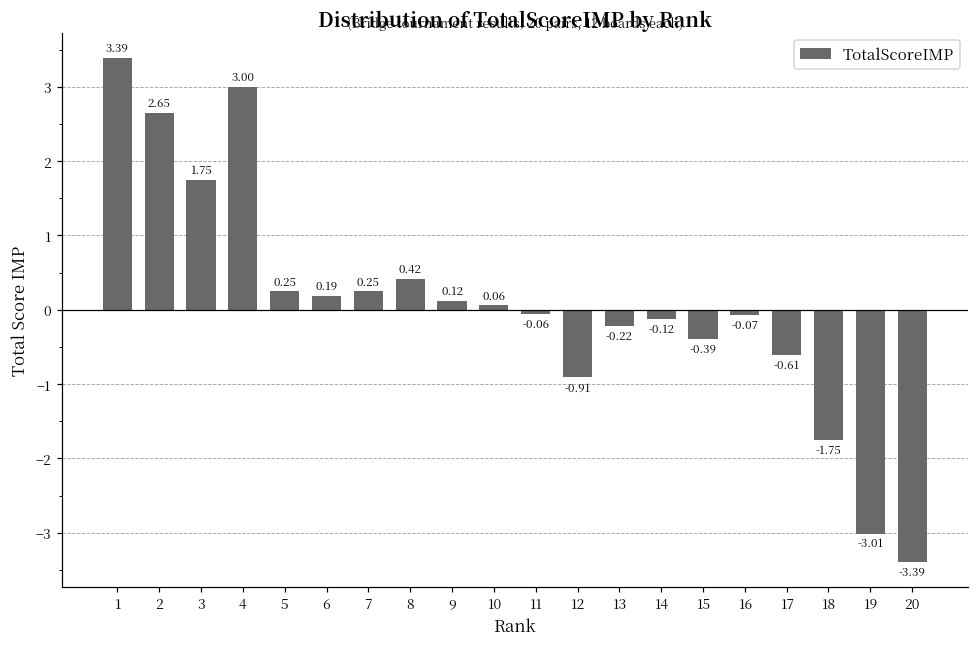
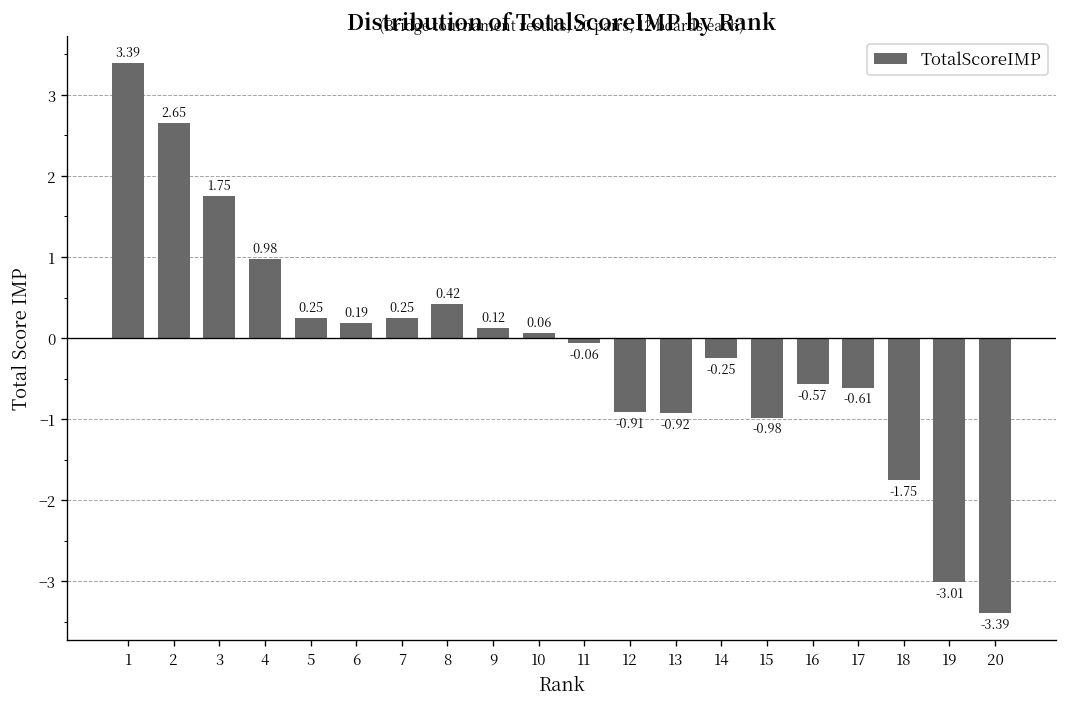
4: 3.00 -> 0.98
13: -0.22 -> -0.92
14: -0.12 -> -0.25
15: -0.39 -> -0.98
16: -0.07 -> -0.57
